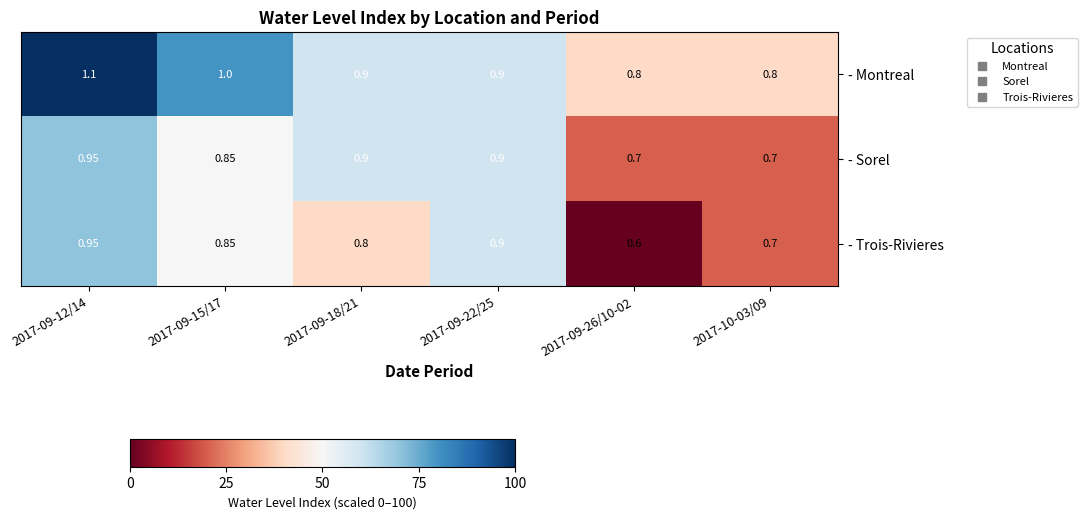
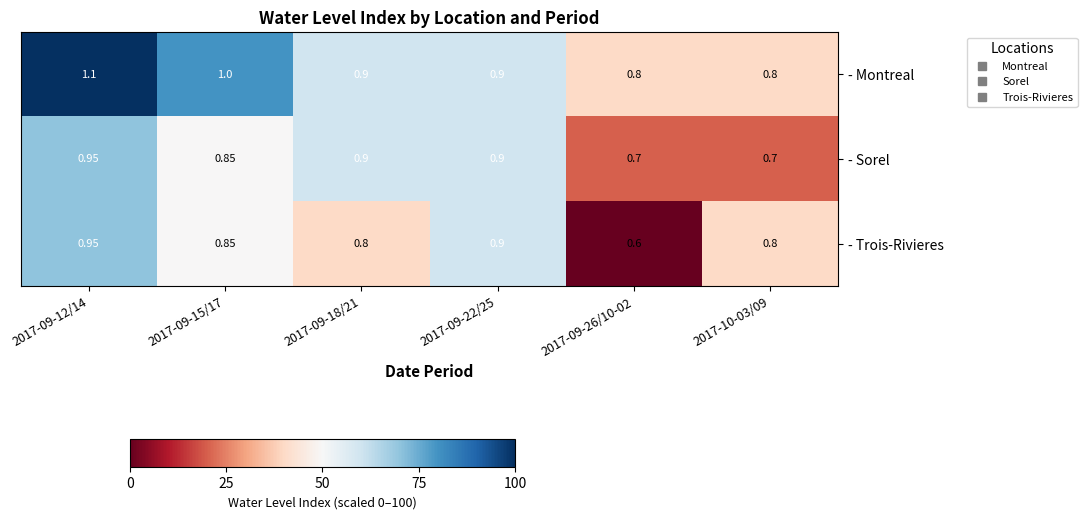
- Trois-Rivieres, 2017-10-03/09: 0.7 -> 0.8
